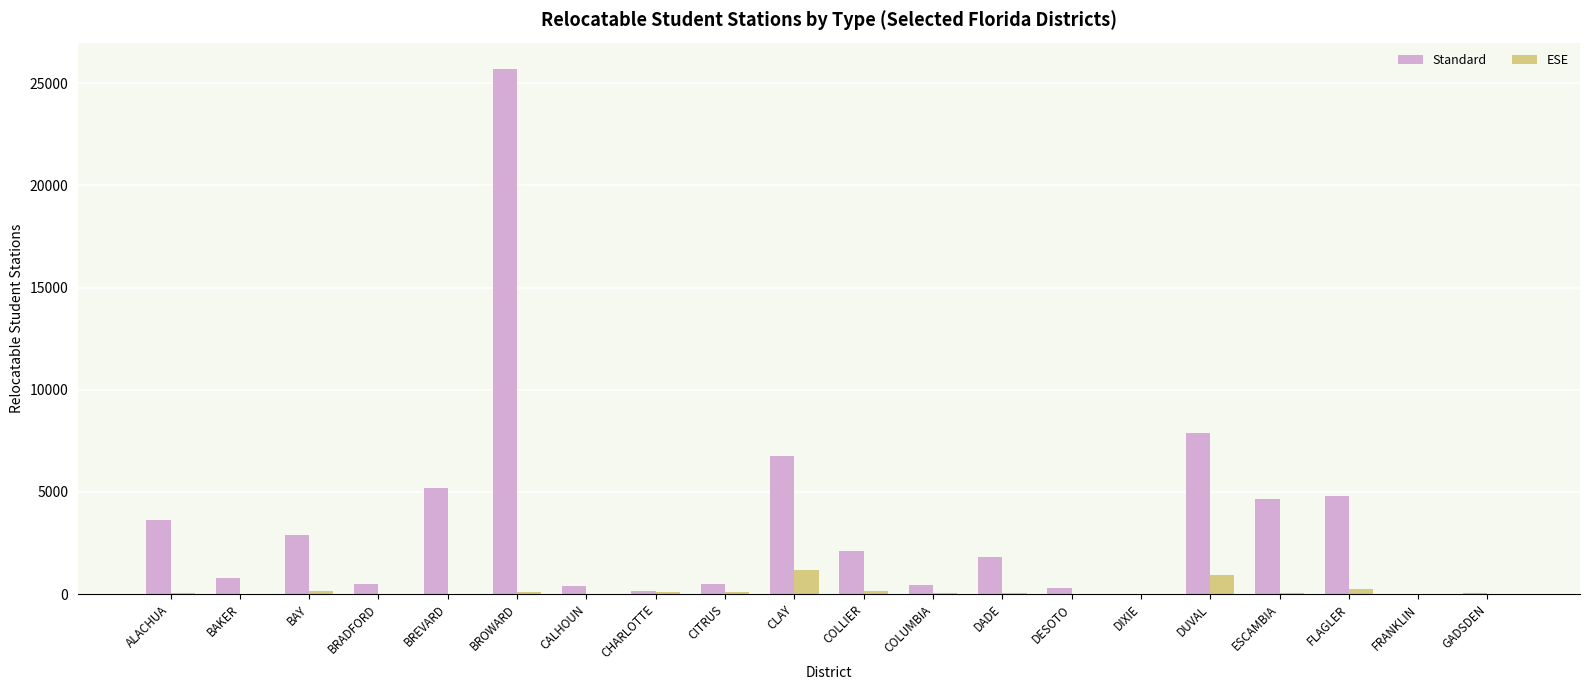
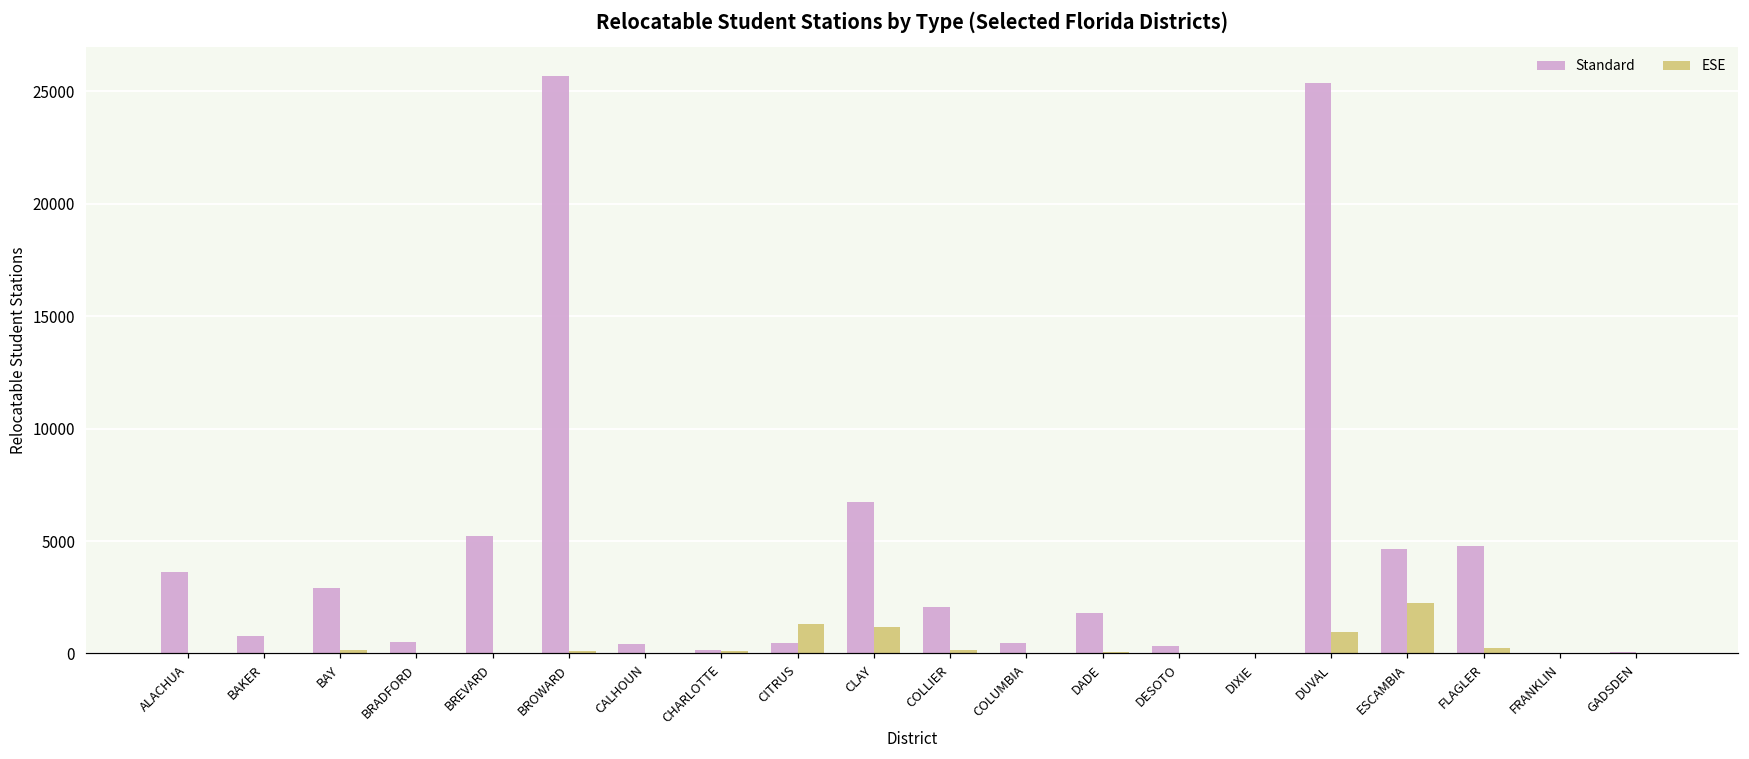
ESE, CITRUS: 100 -> 1300
Standard, DUVAL: 7900 -> 25400
ESE, ESCAMBIA: 100 -> 2200
